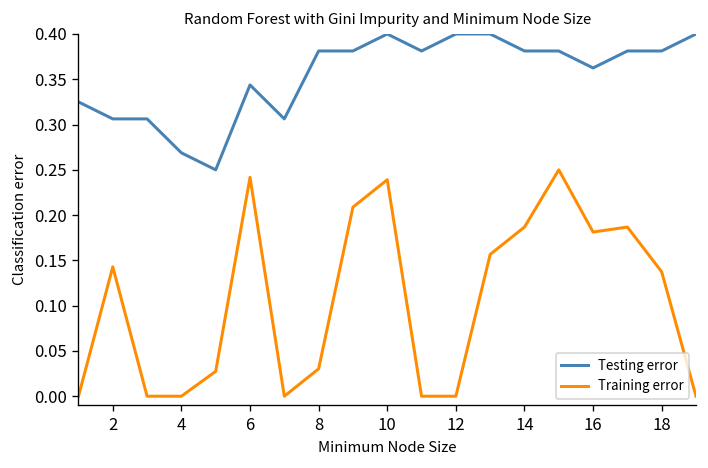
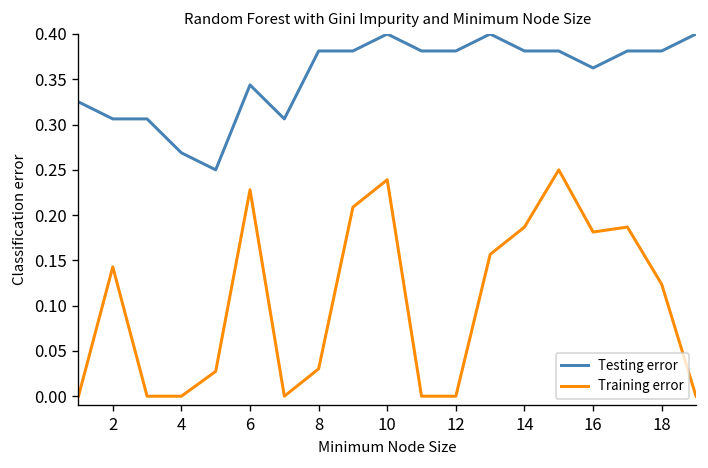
Training error, 6: 0.24 -> 0.23
Testing error, 12: 0.40 -> 0.38
Training error, 18: 0.14 -> 0.12
